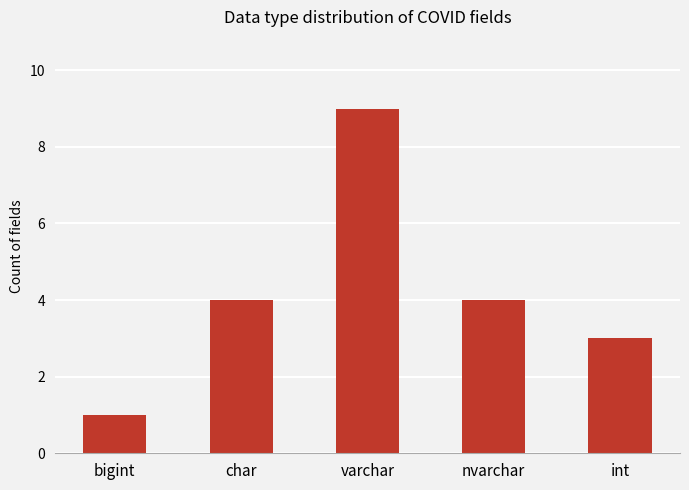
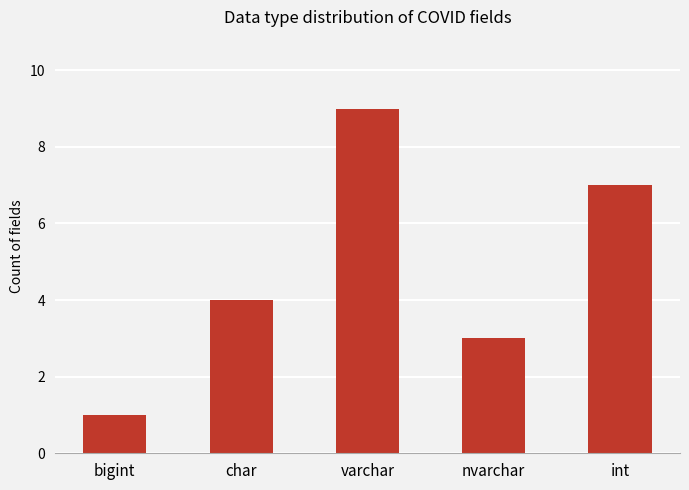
nvarchar: 4 -> 3
int: 3 -> 7
